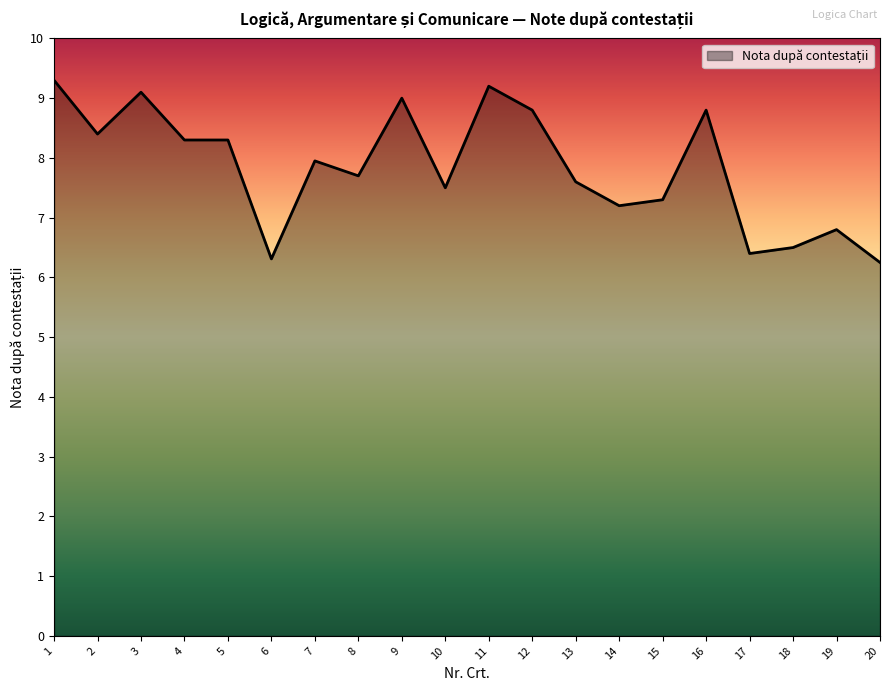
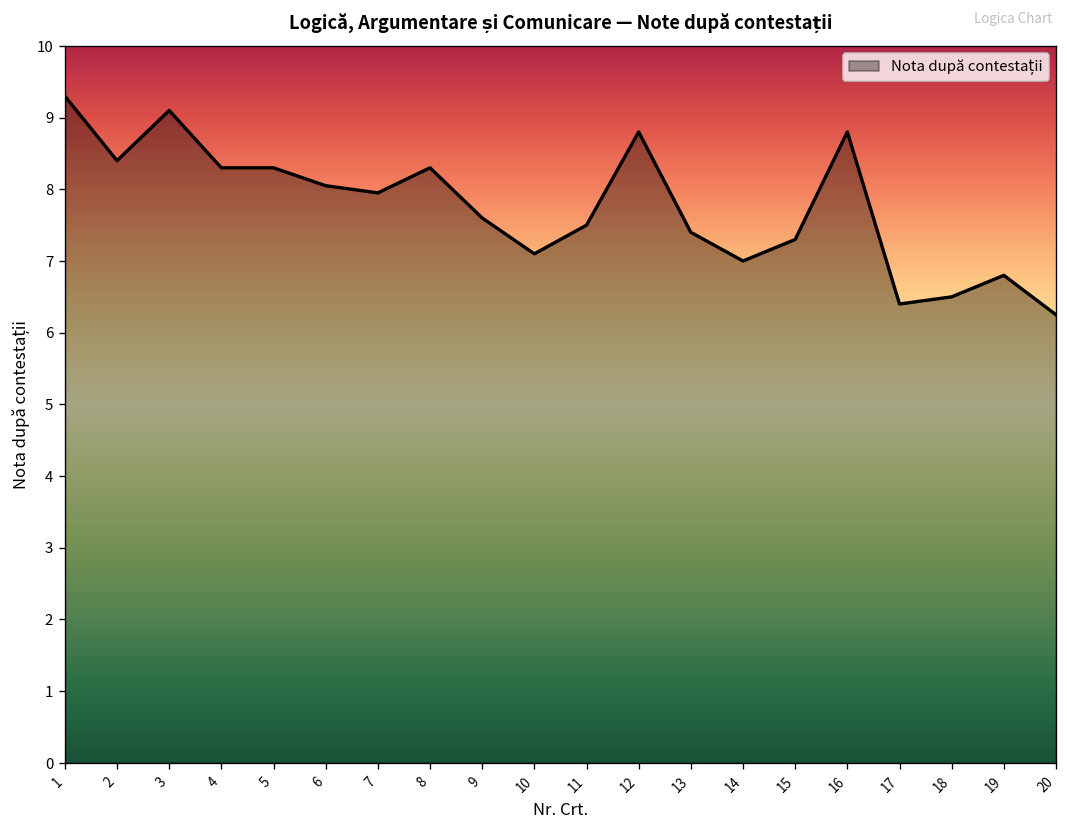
6: 6.3 -> 8.1
8: 7.7 -> 8.3
9: 9.0 -> 7.6
10: 7.5 -> 7.1
11: 9.2 -> 7.5
13: 7.6 -> 7.4
14: 7.2 -> 7.0
